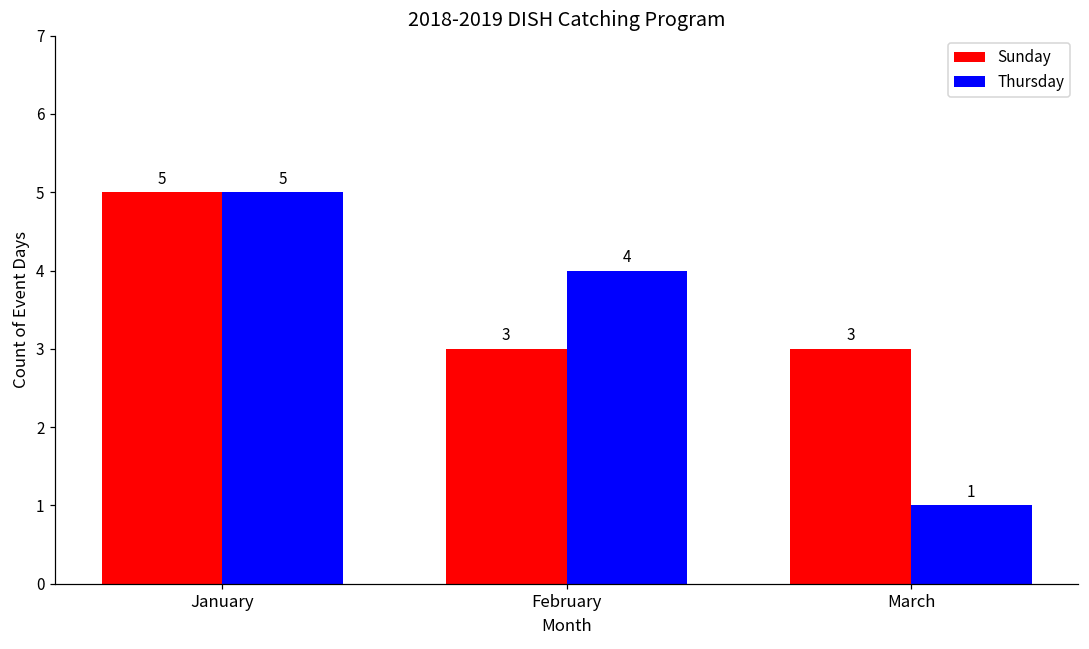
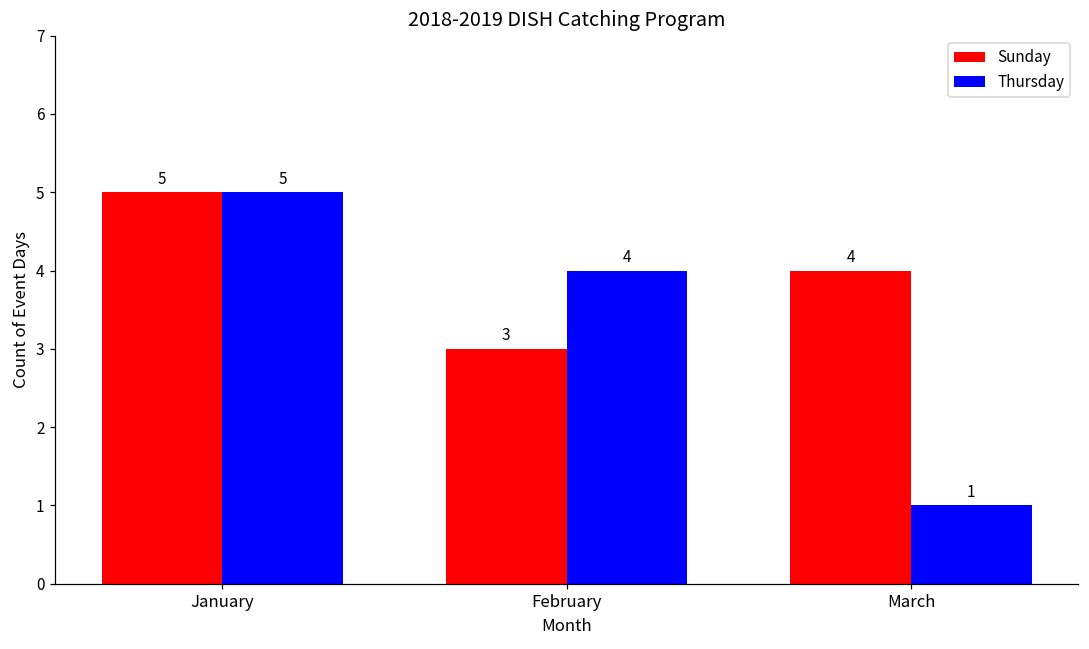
Sunday, March: 3 -> 4
